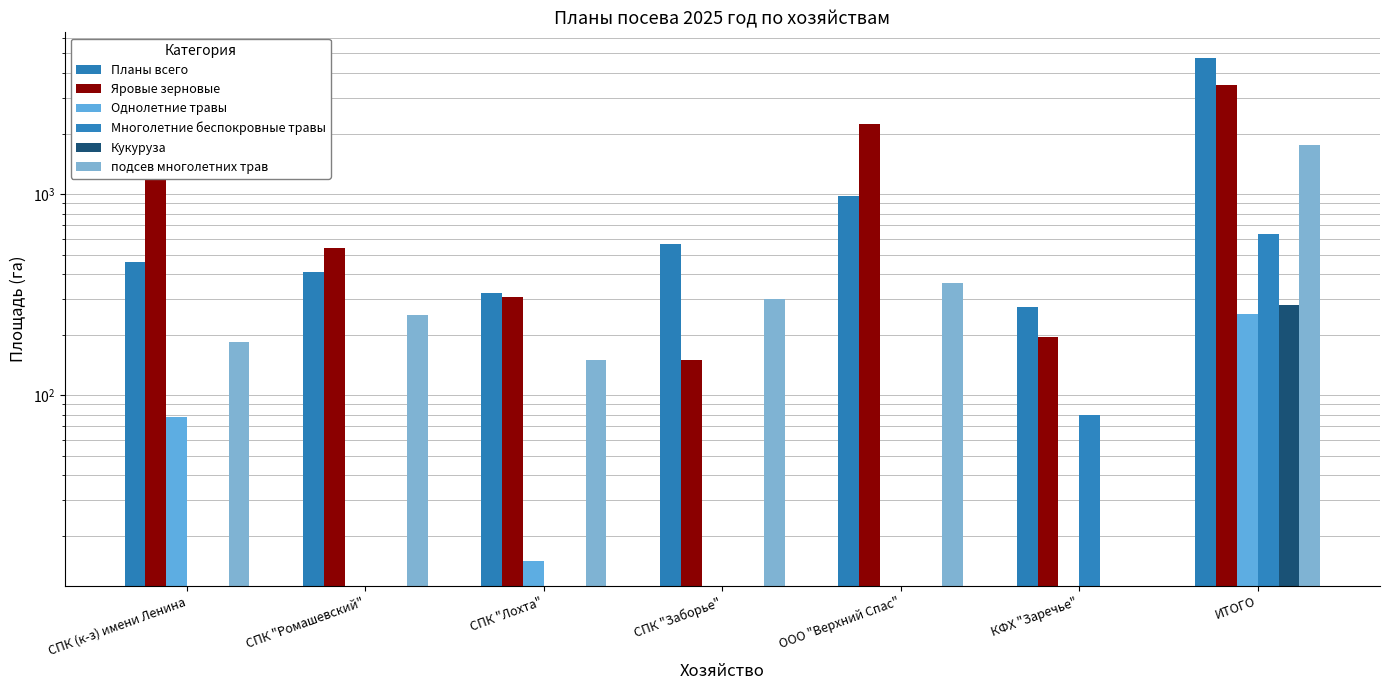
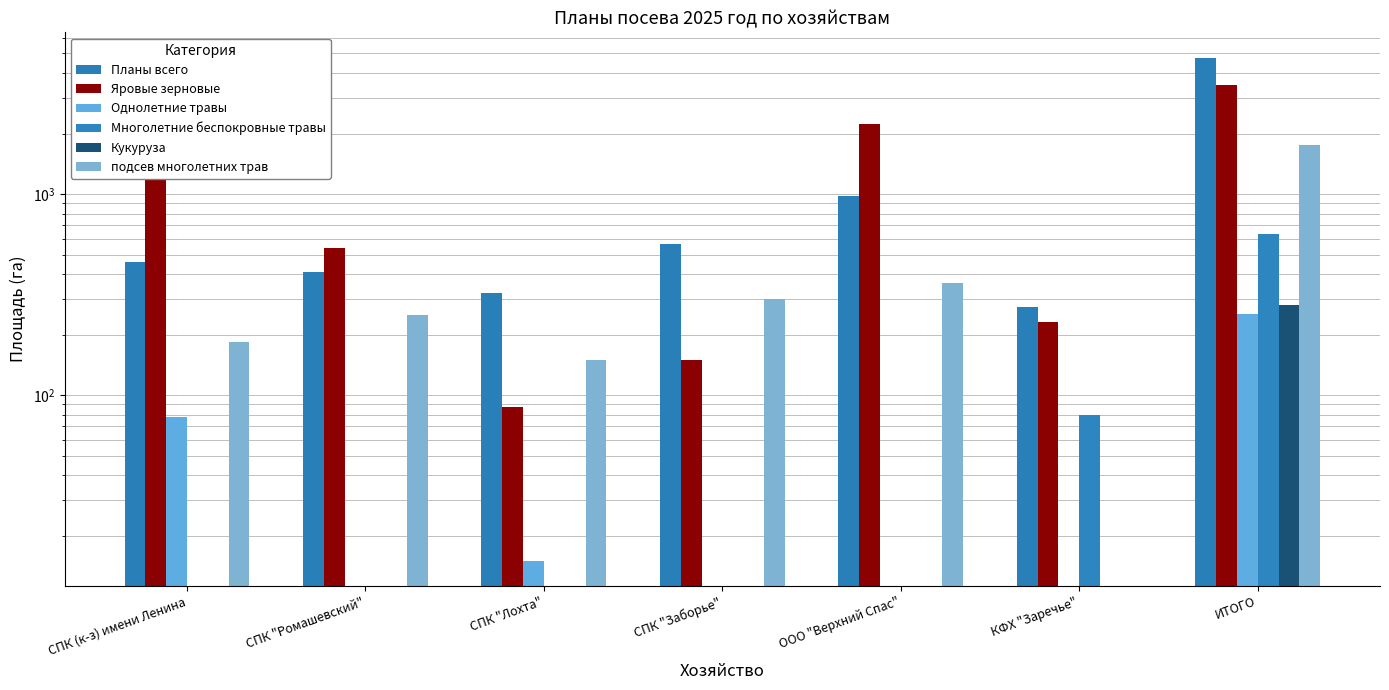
Яровые зерновые, СПК "Лохта": 310 -> 87
Яровые зерновые, КФХ "Заречье": 190 -> 230
